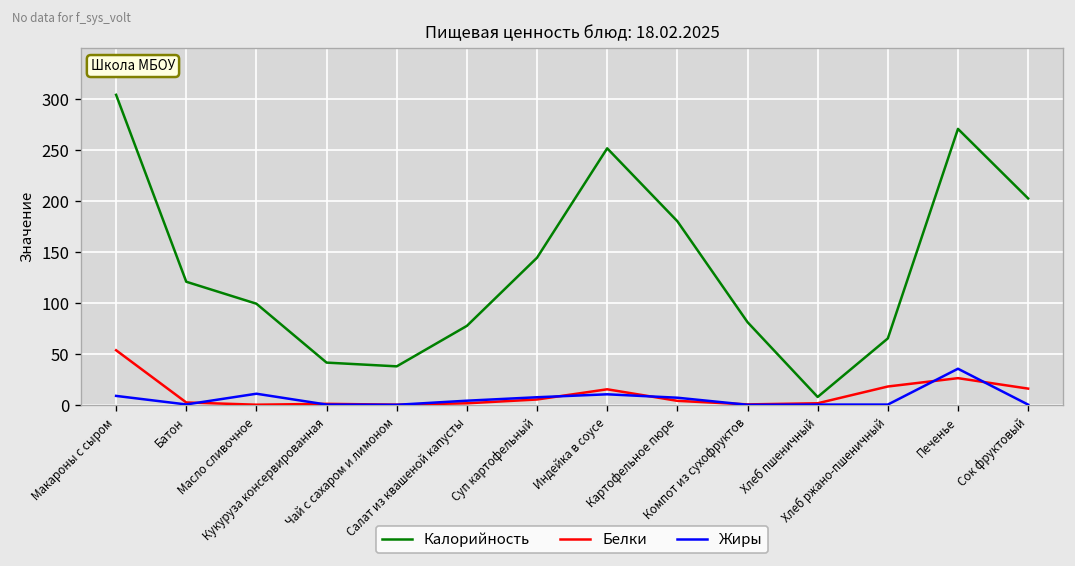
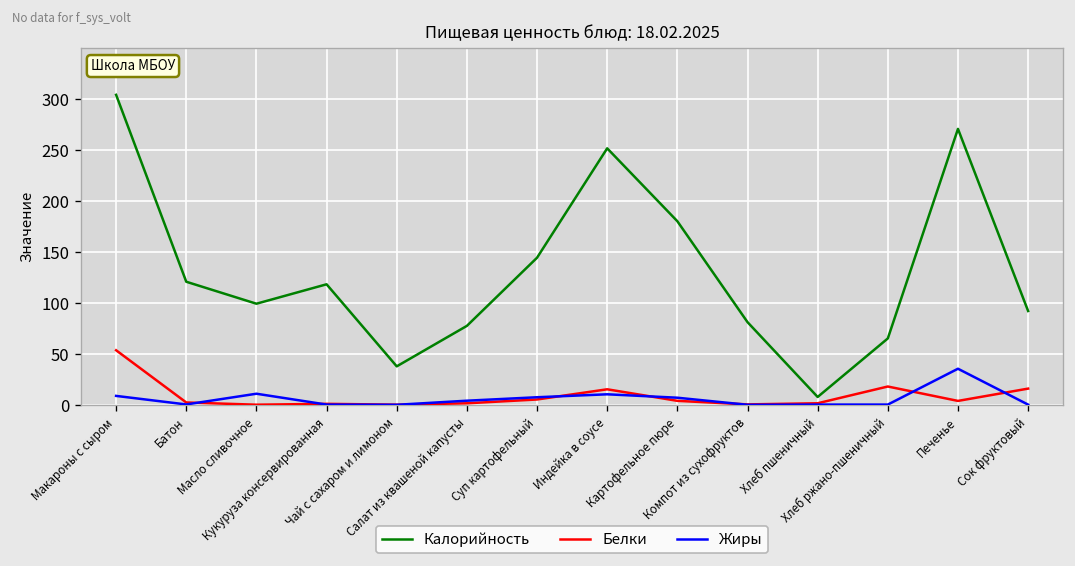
Калорийность, Кукуруза консервированная: 40 -> 120
Белки, Печенье: 30 -> 0
Калорийность, Сок фруктовый: 200 -> 90
